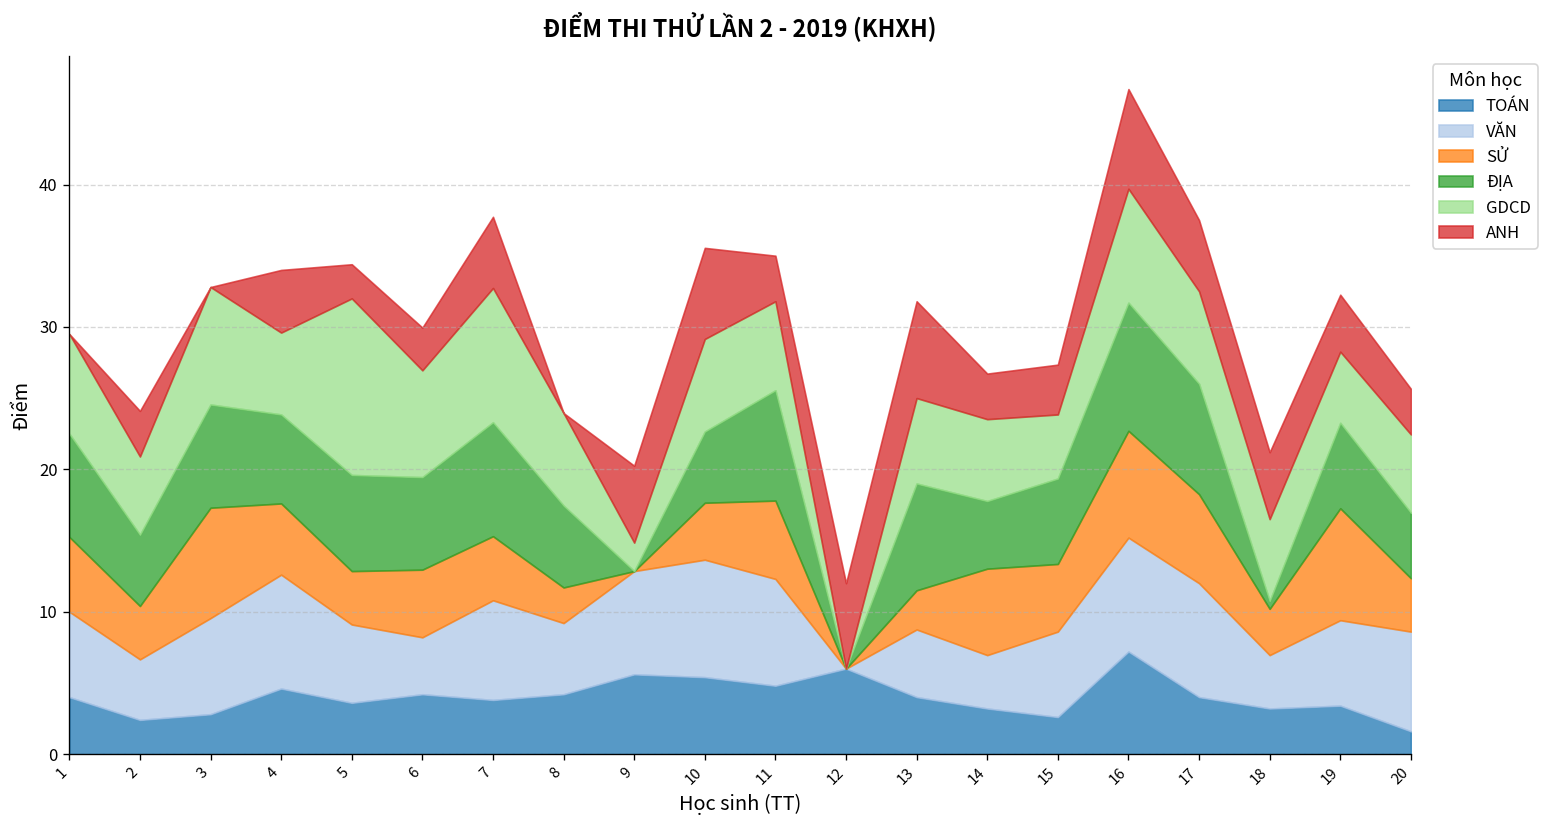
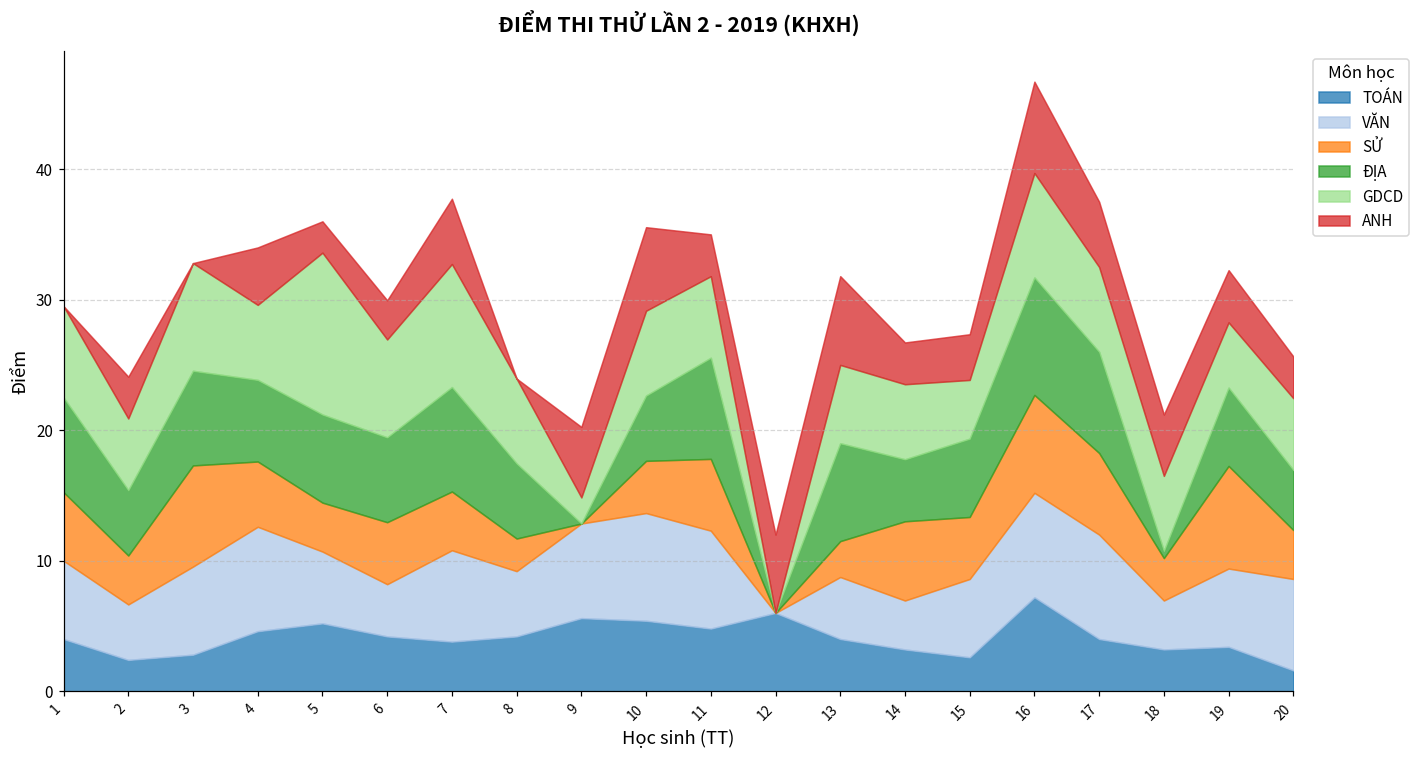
TOÁN, 5: 3.6 -> 5.2
